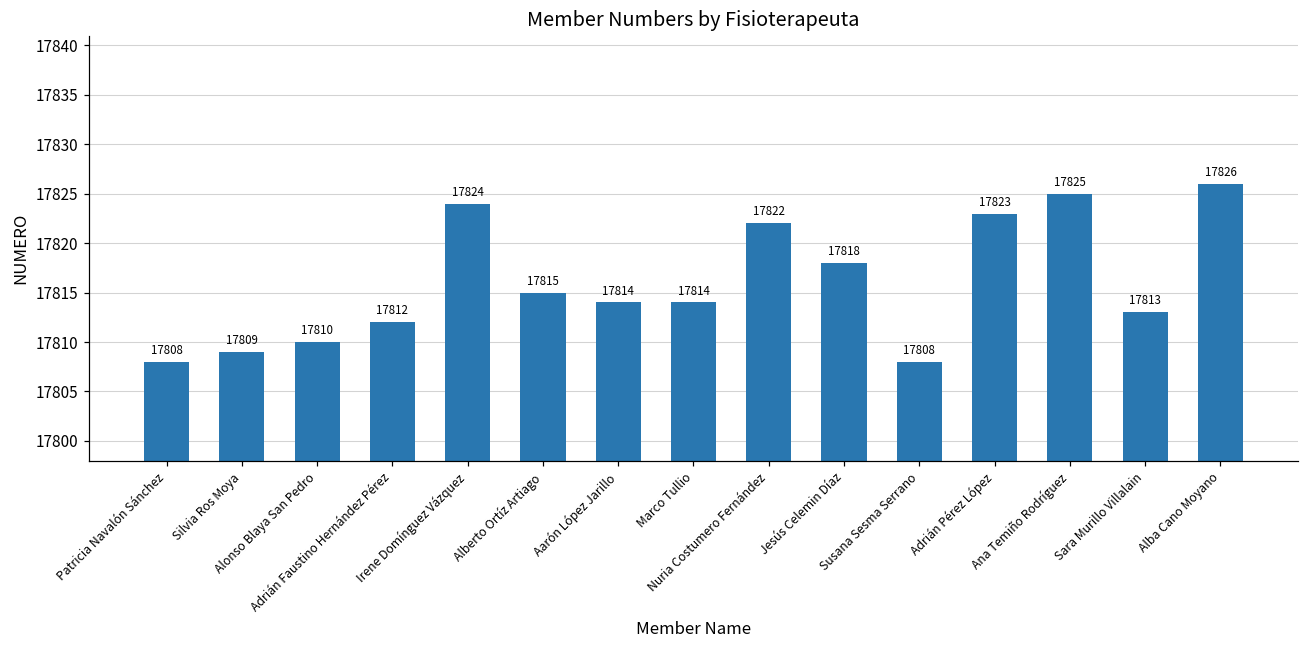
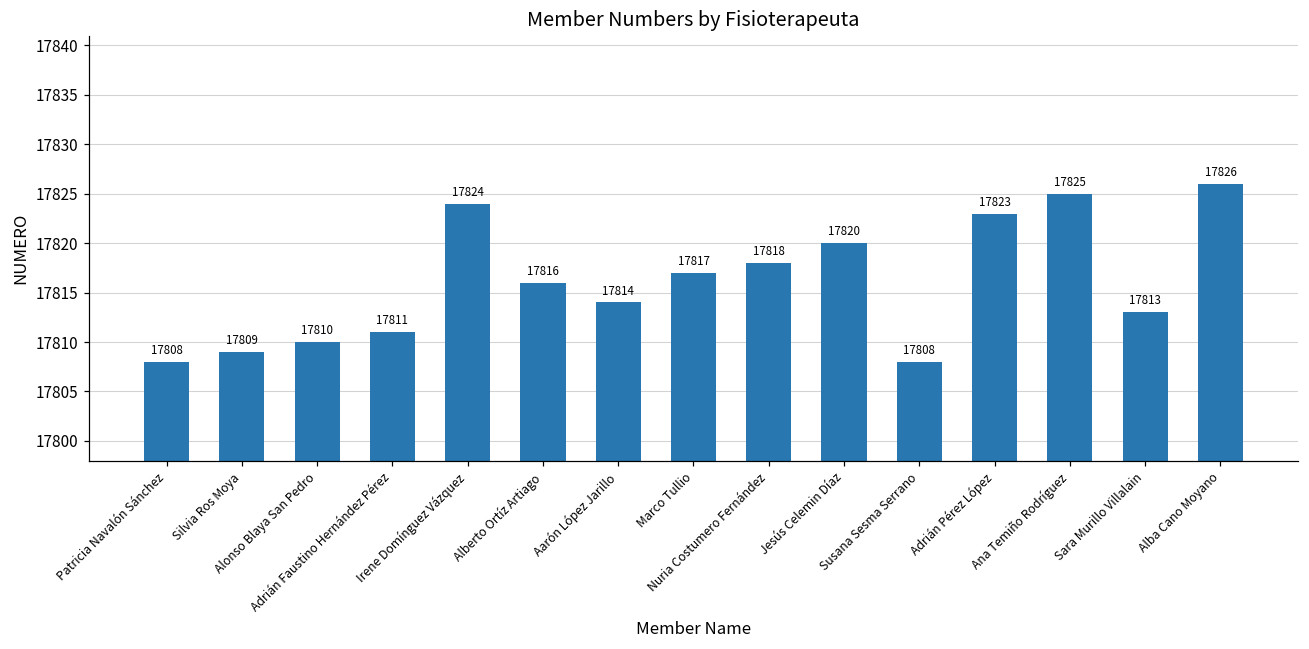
Adrián Faustino Hernández Pérez: 17812 -> 17811
Alberto Ortíz Artiago: 17815 -> 17816
Marco Tullio: 17814 -> 17817
Nuria Costumero Fernández: 17822 -> 17818
Jesús Celemin Díaz: 17818 -> 17820
